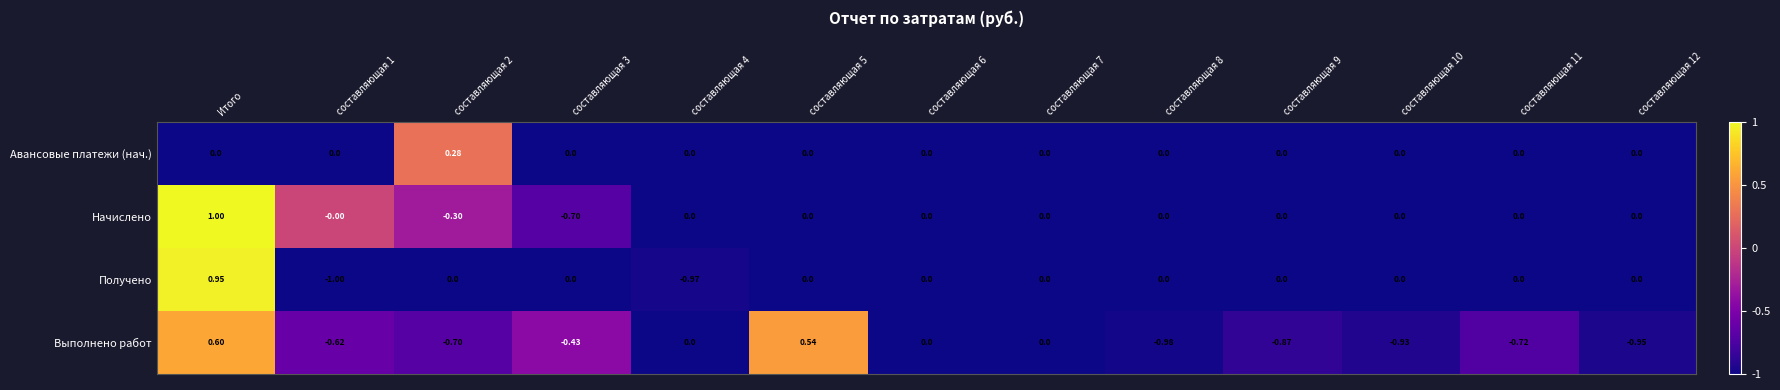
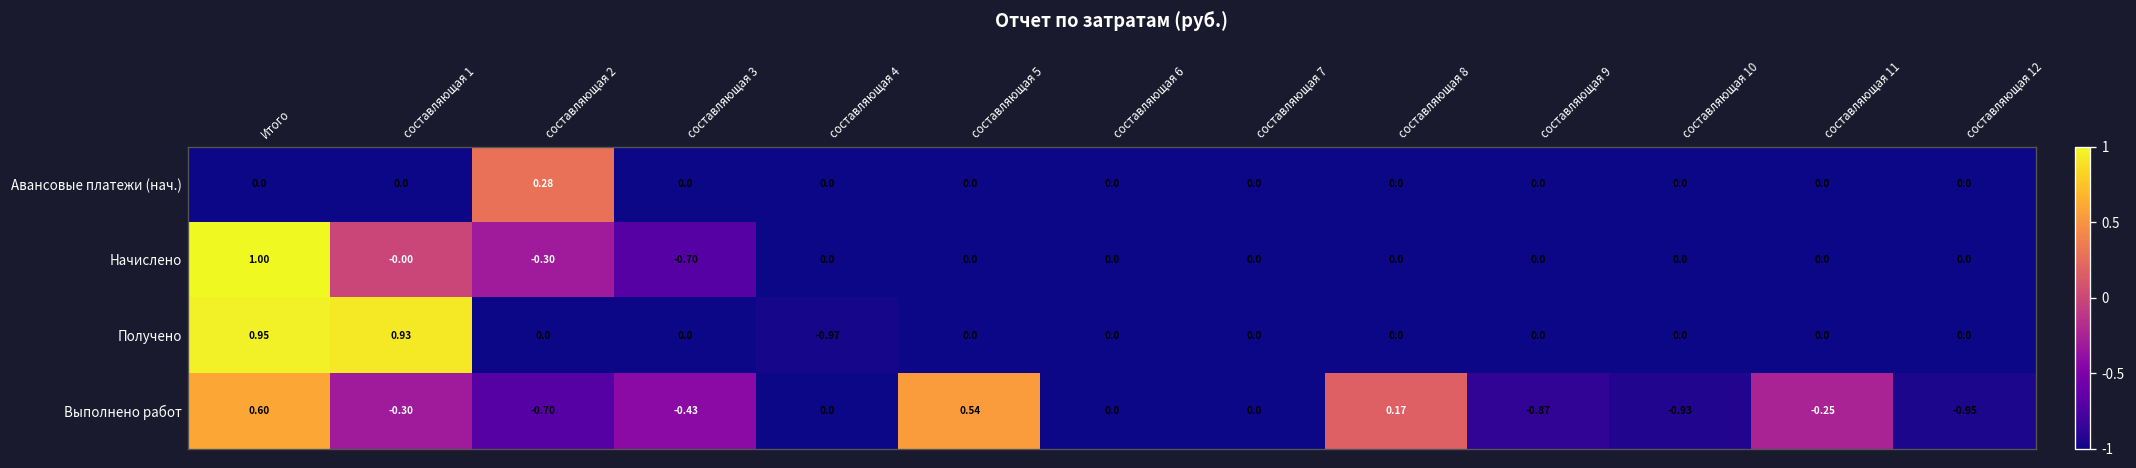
Получено, составляющая 1: -1.00 -> 0.93
Выполнено работ, составляющая 1: -0.62 -> -0.30
Выполнено работ, составляющая 8: -0.98 -> 0.17
Выполнено работ, составляющая 11: -0.72 -> -0.25
